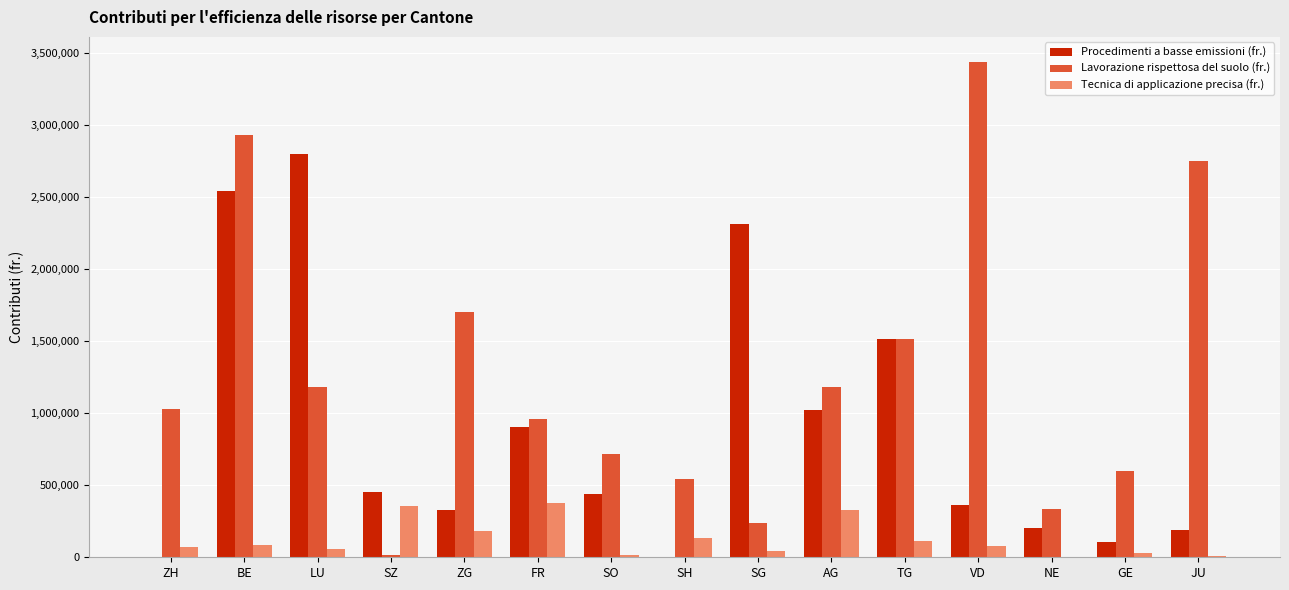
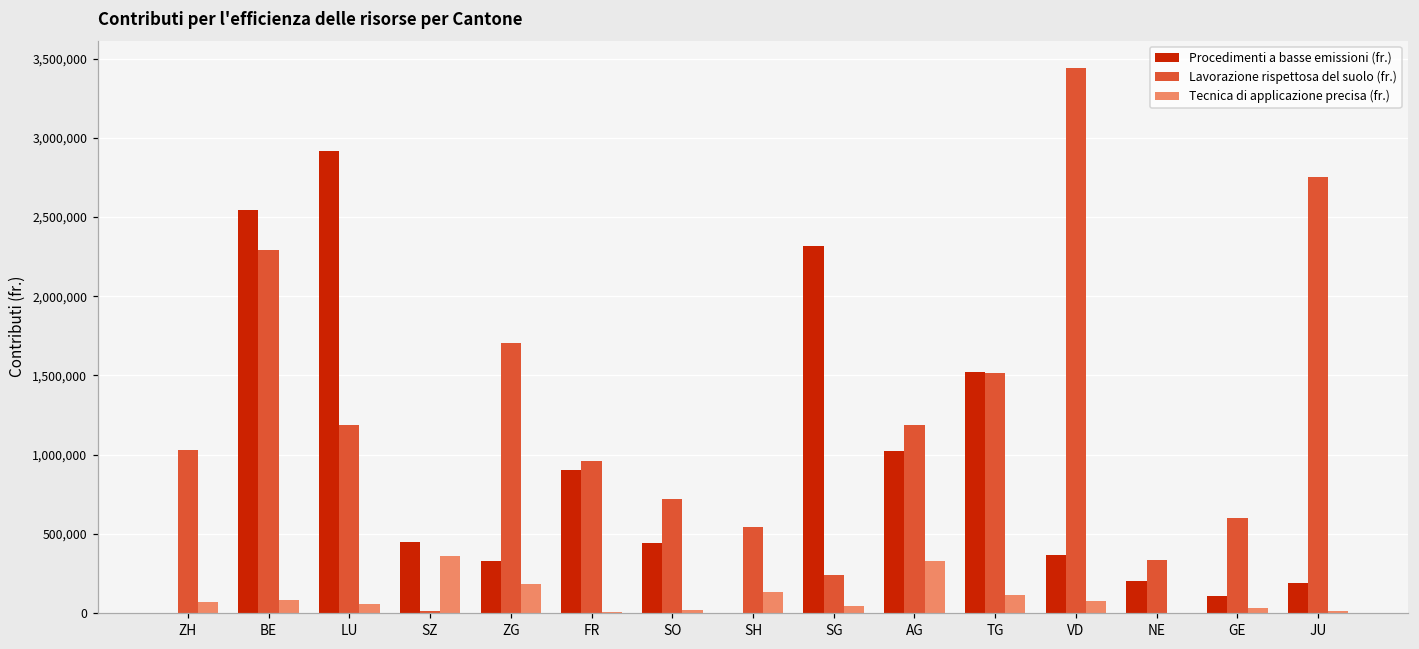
Lavorazione rispettosa del suolo (fr.), BE: 2,930,000 -> 2,290,000
Procedimenti a basse emissioni (fr.), LU: 2,800,000 -> 2,920,000
Tecnica di applicazione precisa (fr.), FR: 380,000 -> 10,000
